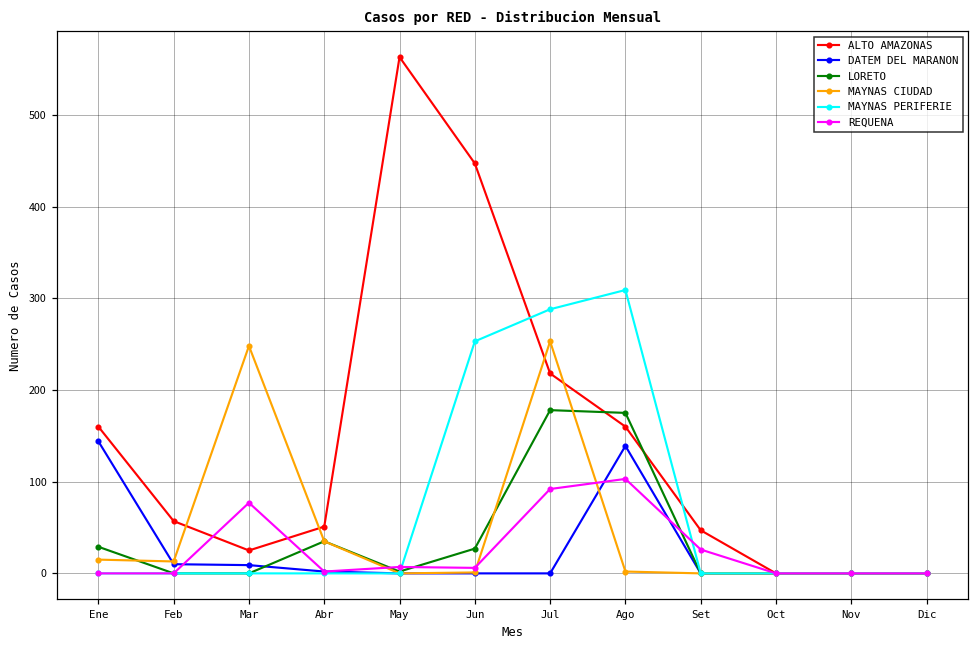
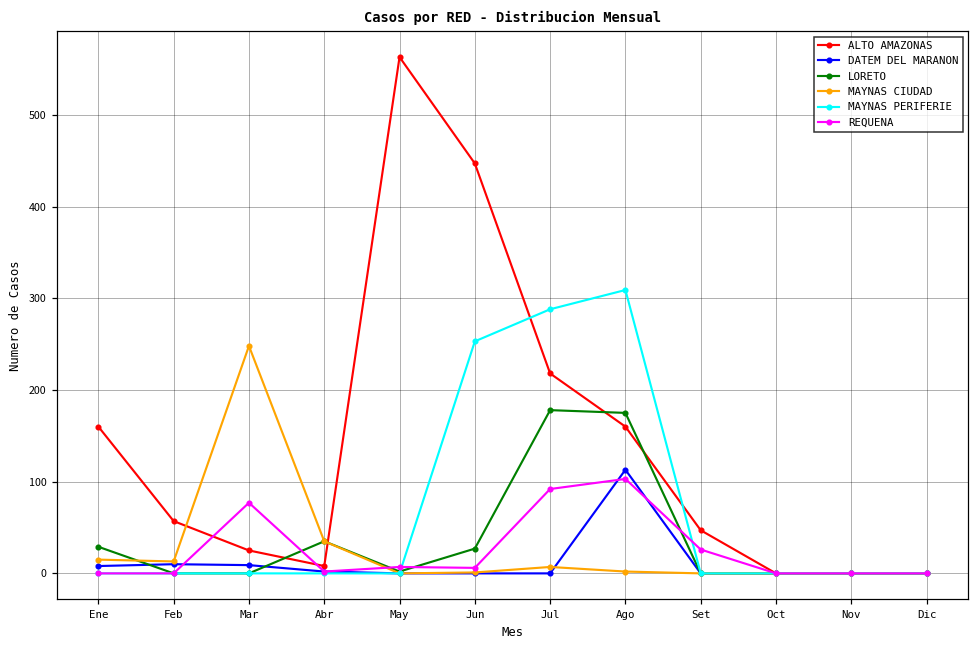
DATEM DEL MARANON, Ene: 140 -> 10
ALTO AMAZONAS, Abr: 50 -> 10
MAYNAS CIUDAD, Jul: 250 -> 10
DATEM DEL MARANON, Ago: 140 -> 110
